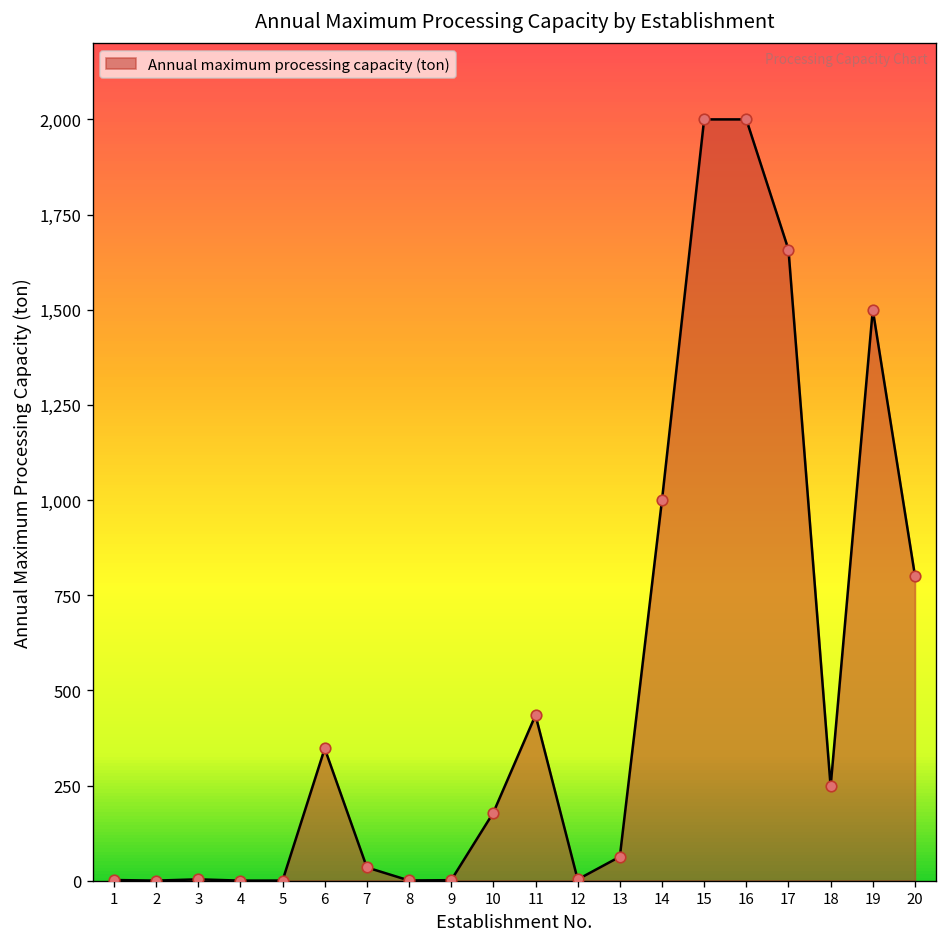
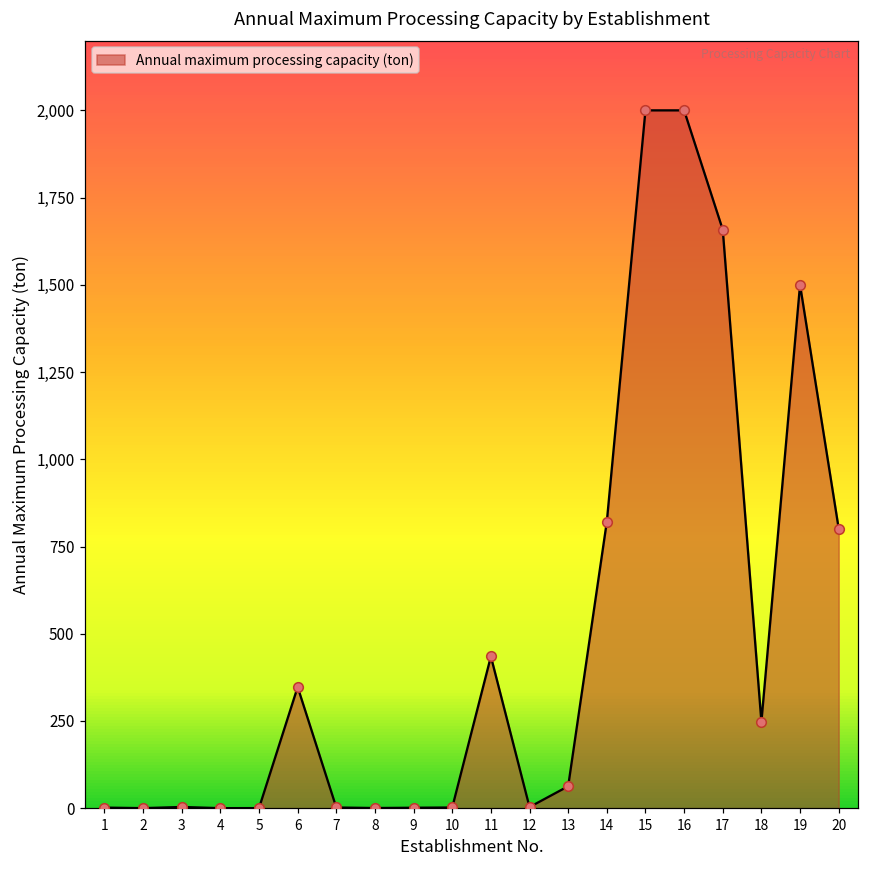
7: 30 -> 0
10: 180 -> 0
14: 1,000 -> 820
